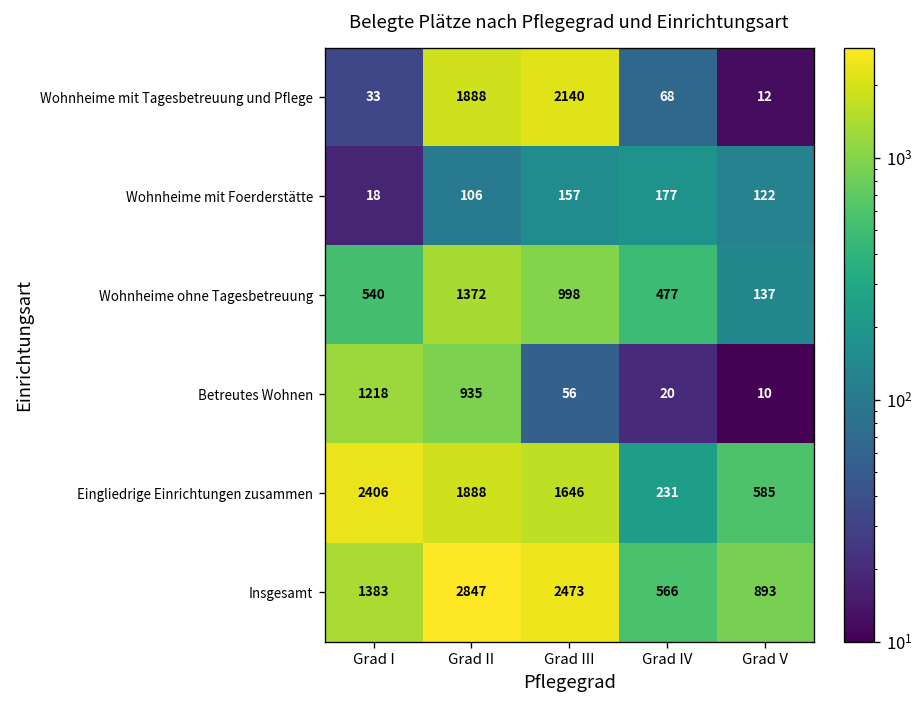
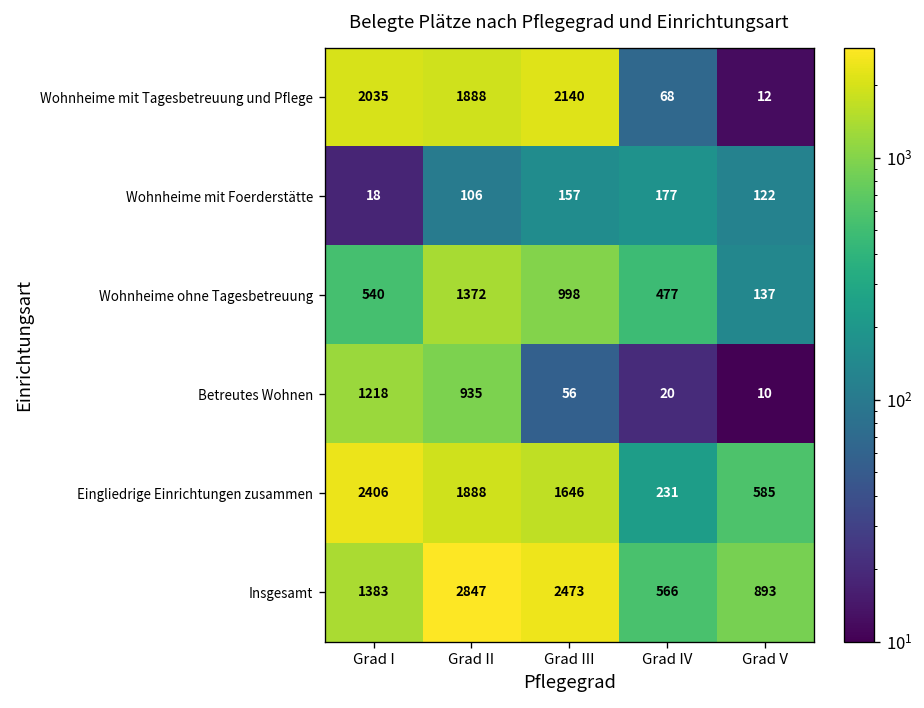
Wohnheime mit Tagesbetreuung und Pflege, Grad I: 33 -> 2035
